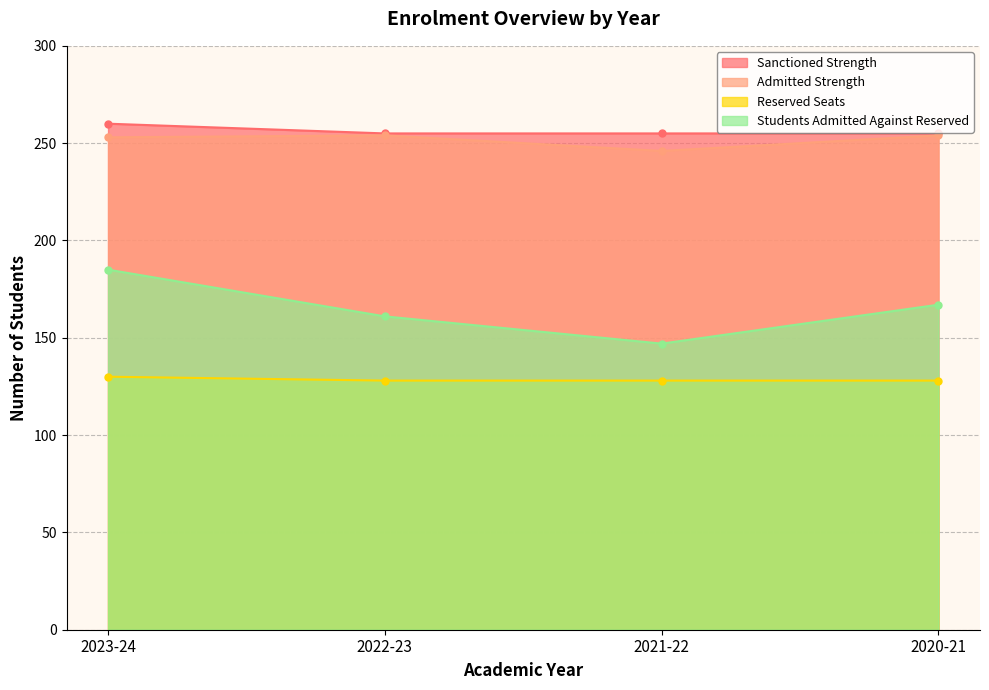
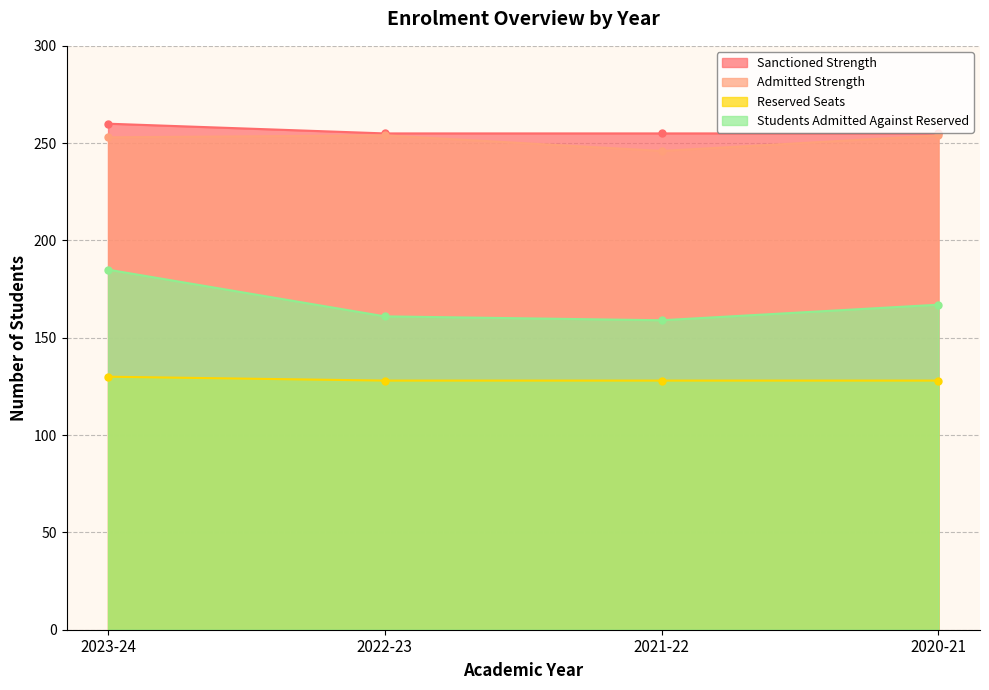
Students Admitted Against Reserved, 2021-22: 147 -> 159
